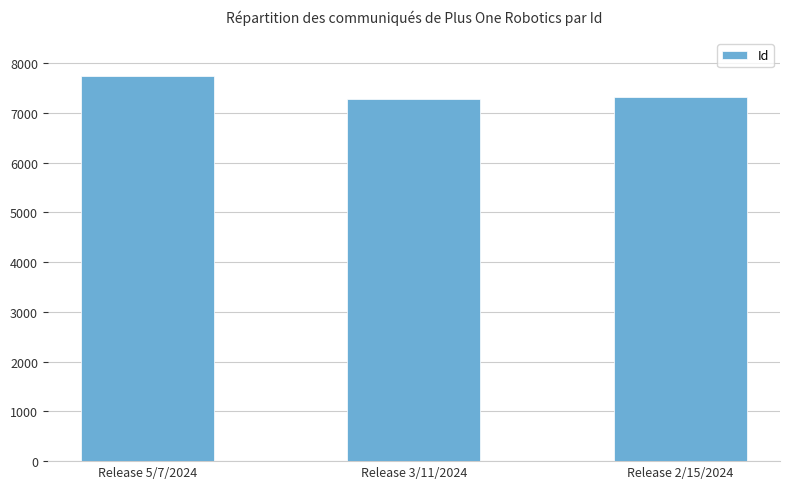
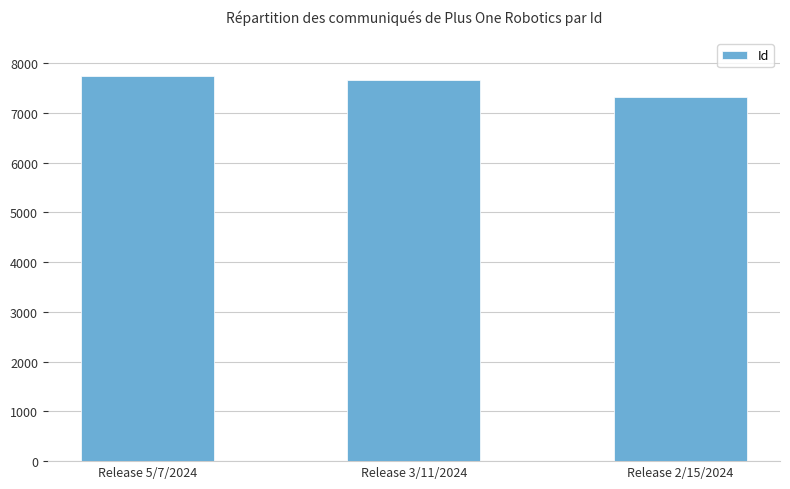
Release 3/11/2024: 7300 -> 7700
